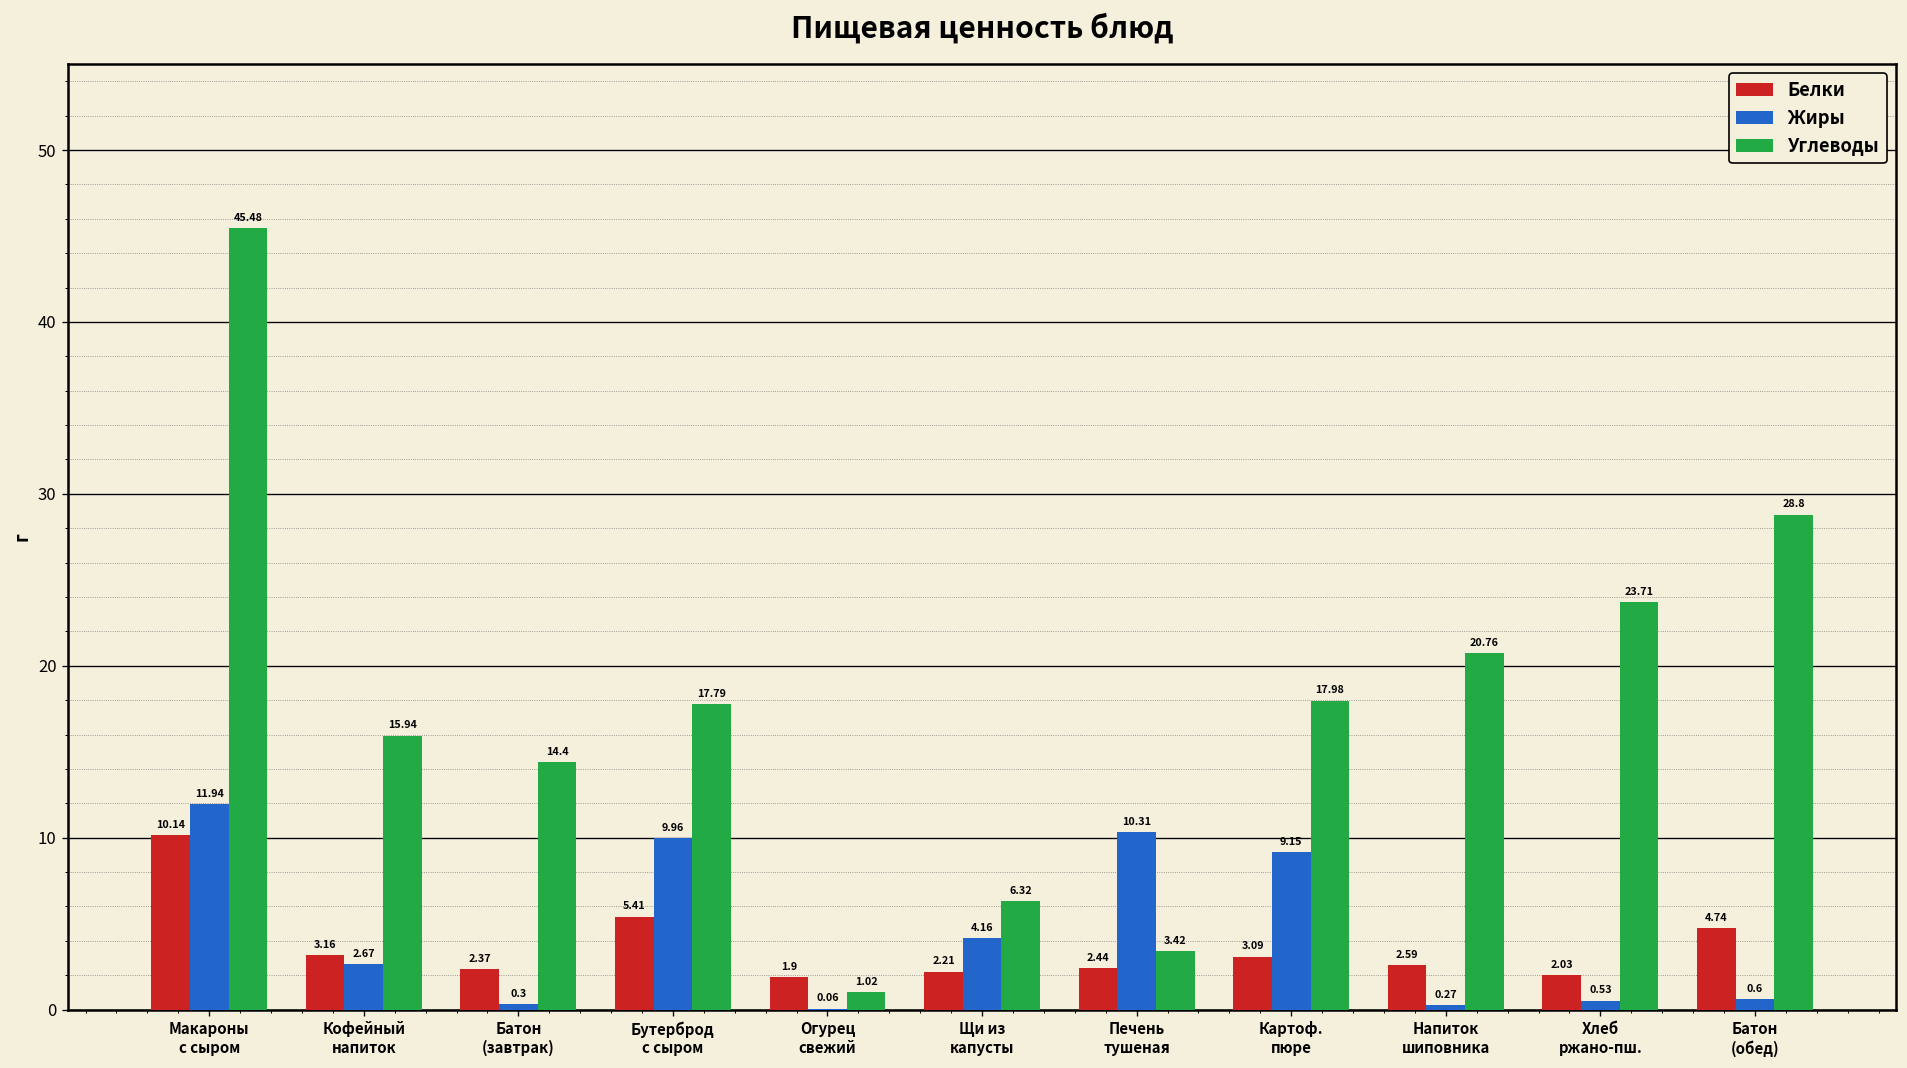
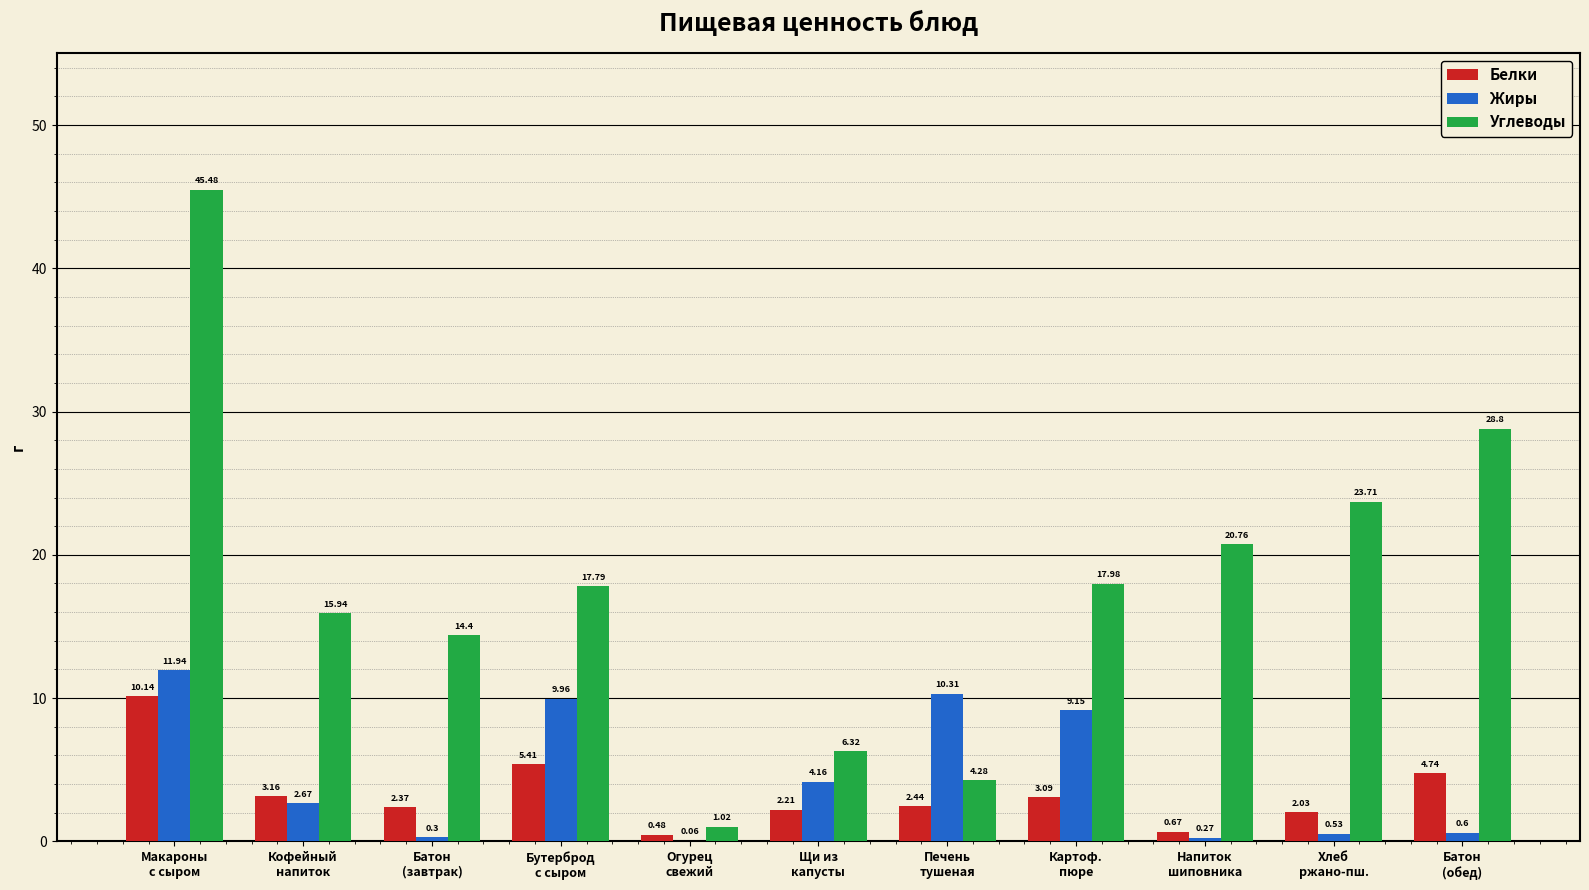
Белки, Огурец свежий: 1.9 -> 0.48
Углеводы, Печень тушеная: 3.42 -> 4.28
Белки, Напиток шиповника: 2.59 -> 0.67
